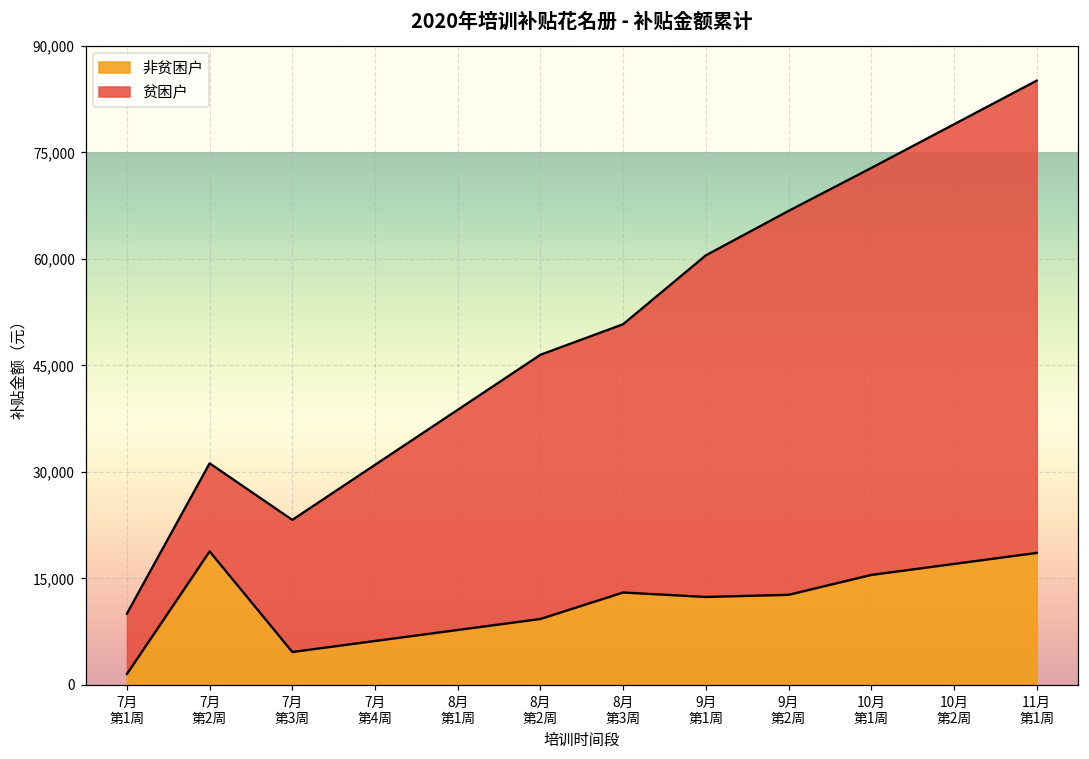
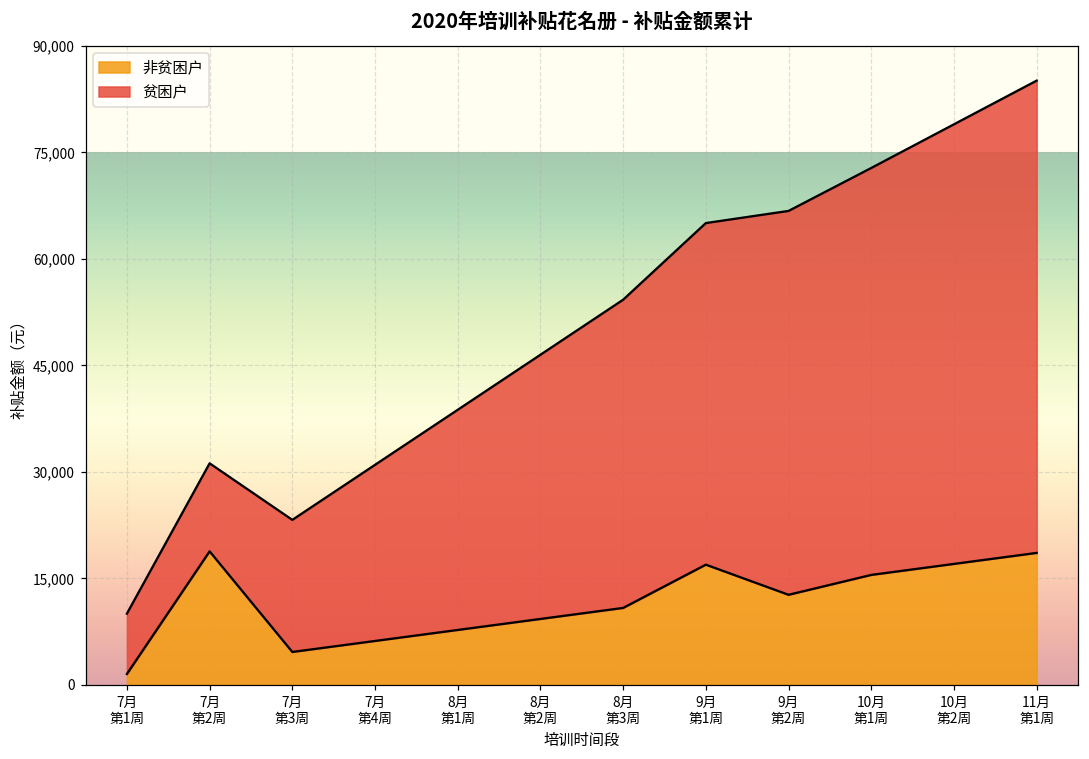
非贫困户, 8月 第3周: 13,000 -> 11,000
贫困户, 8月 第3周: 38,000 -> 43,000
非贫困户, 9月 第1周: 12,000 -> 17,000
